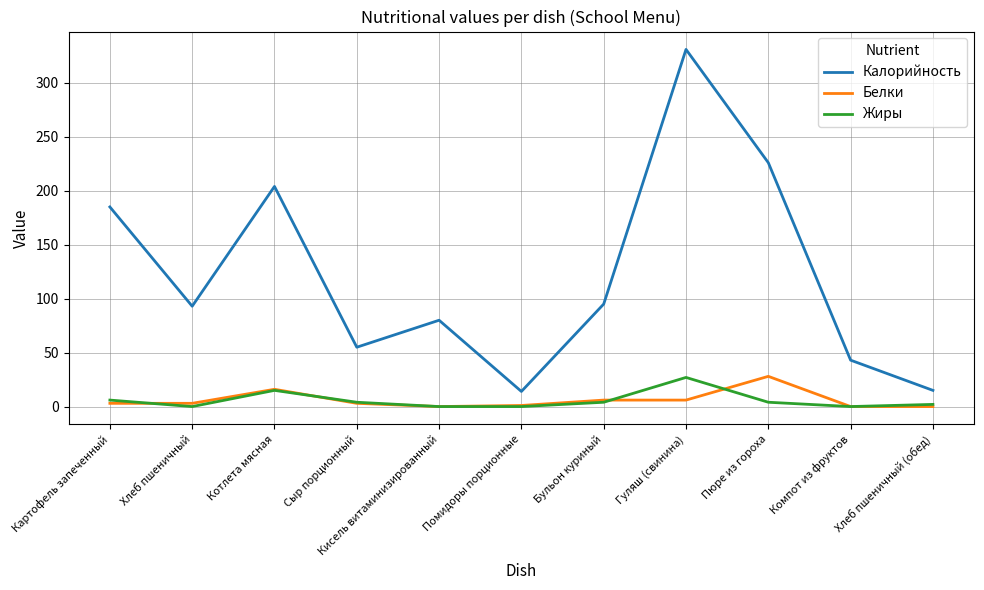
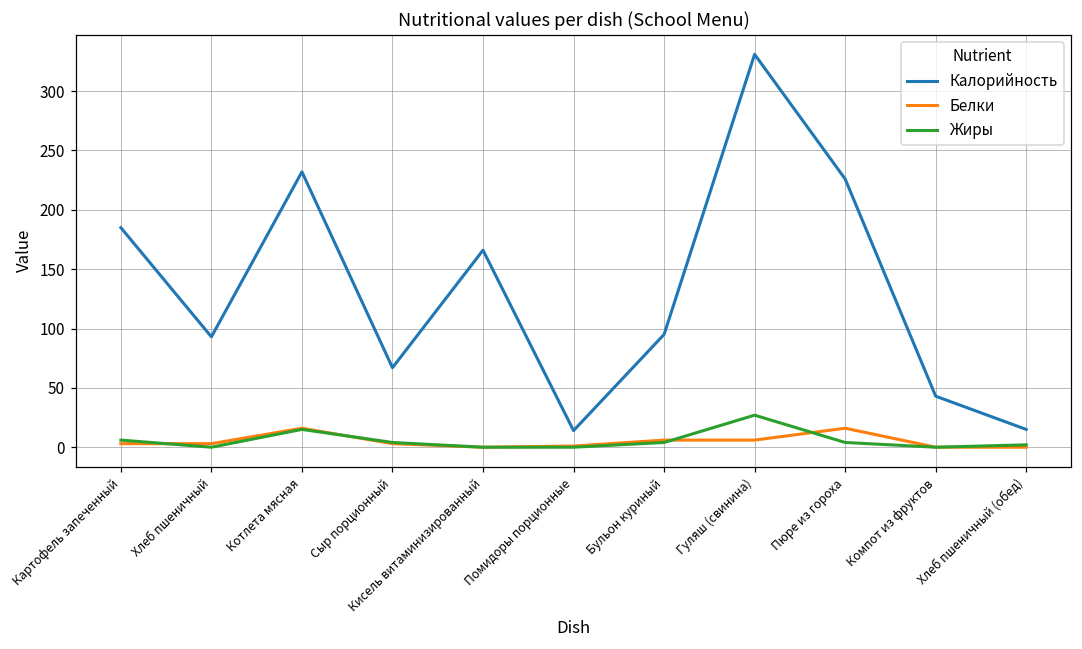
Калорийность, Котлета мясная: 204 -> 232
Калорийность, Сыр порционный: 55 -> 67
Калорийность, Кисель витаминизированный: 80 -> 166
Белки, Пюре из гороха: 28 -> 16
